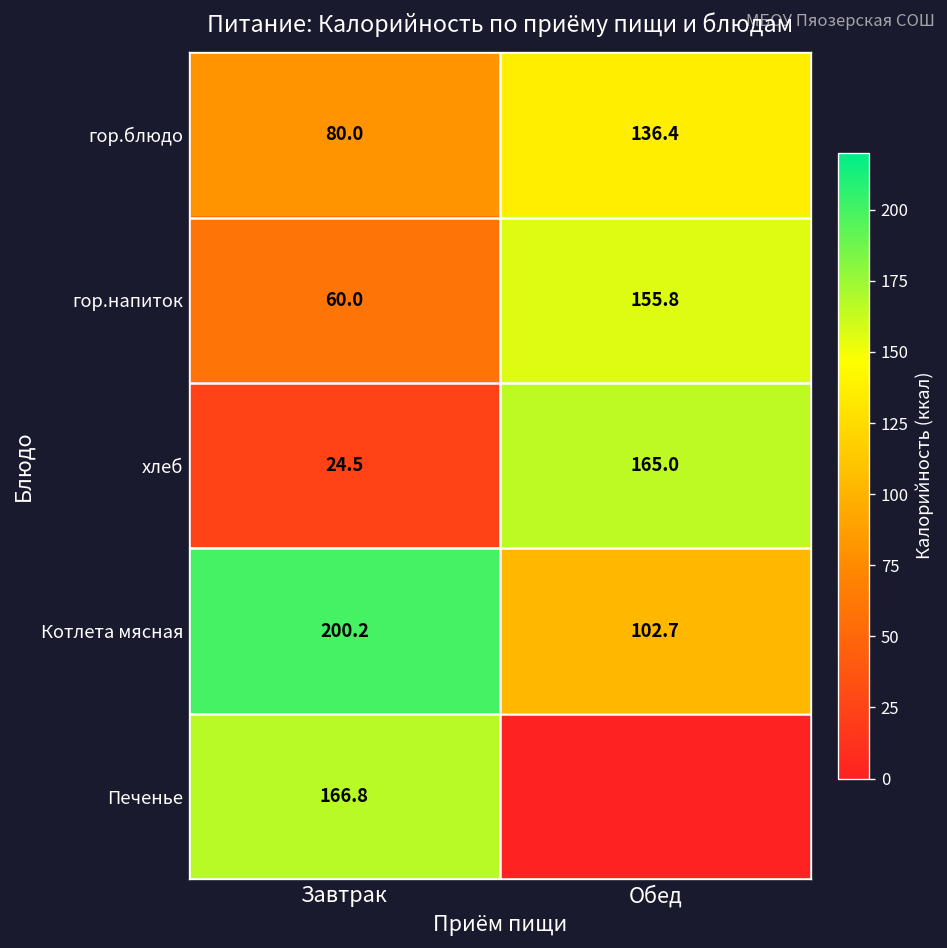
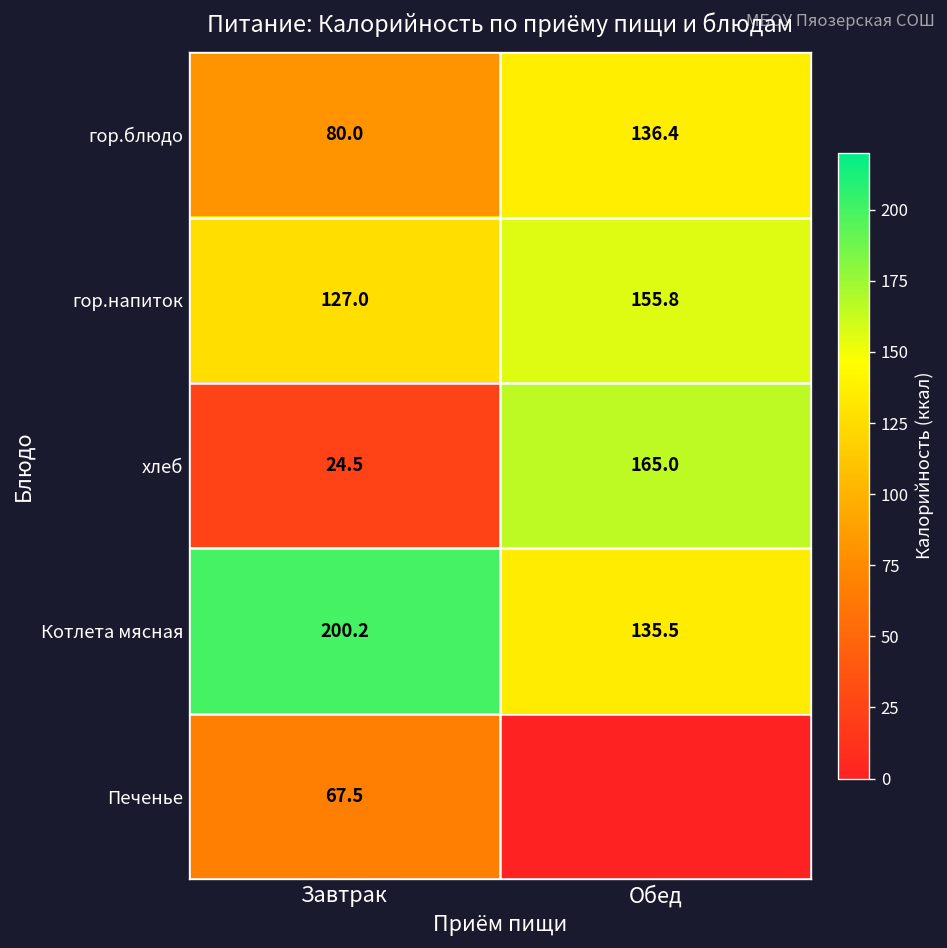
гор.напиток, Завтрак: 60.0 -> 127.0
Котлета мясная, Обед: 102.7 -> 135.5
Печенье, Завтрак: 166.8 -> 67.5
